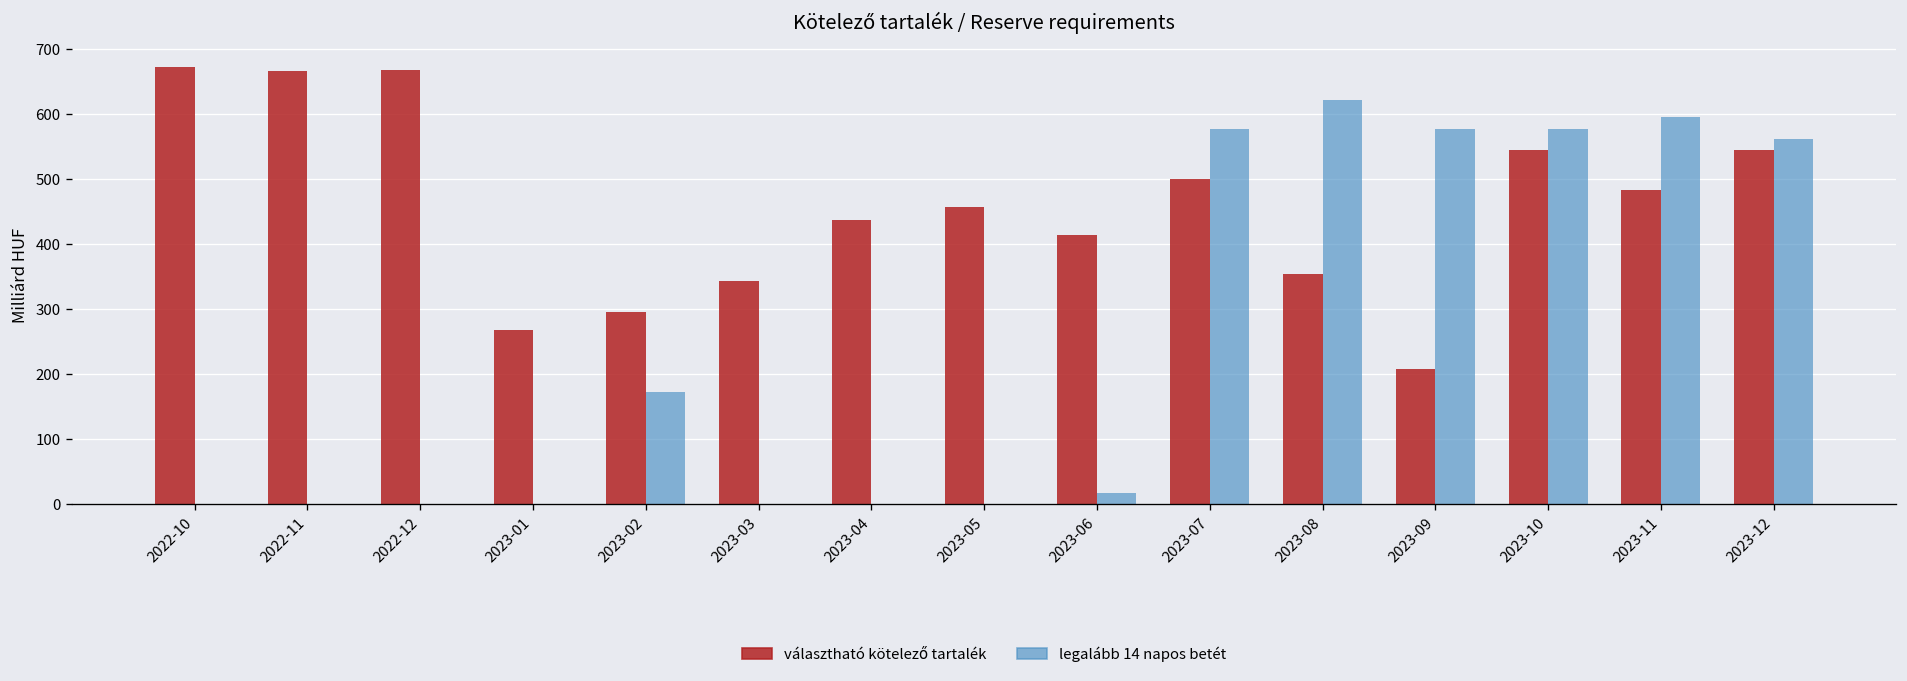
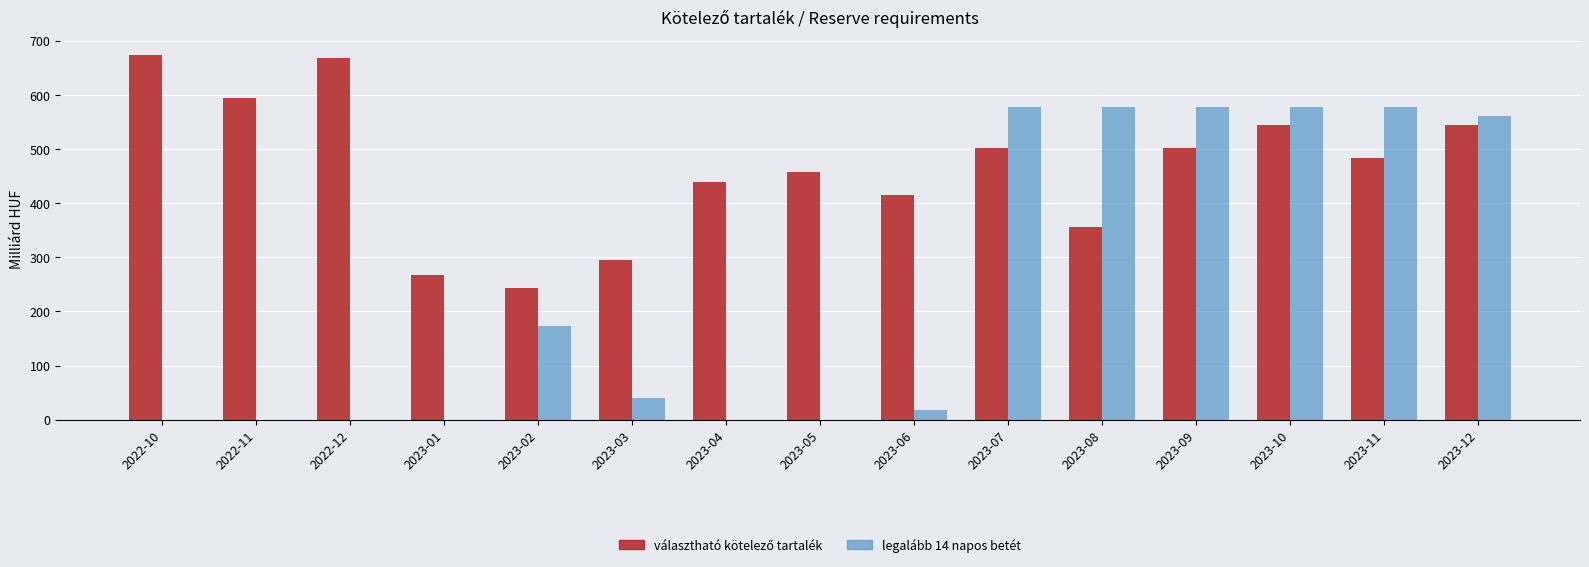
választható kötelező tartalék, 2022-11: 670 -> 590
választható kötelező tartalék, 2023-02: 300 -> 240
választható kötelező tartalék, 2023-03: 340 -> 290
legalább 14 napos betét, 2023-03: 0 -> 40
legalább 14 napos betét, 2023-08: 620 -> 580
választható kötelező tartalék, 2023-09: 210 -> 500
legalább 14 napos betét, 2023-11: 600 -> 580
